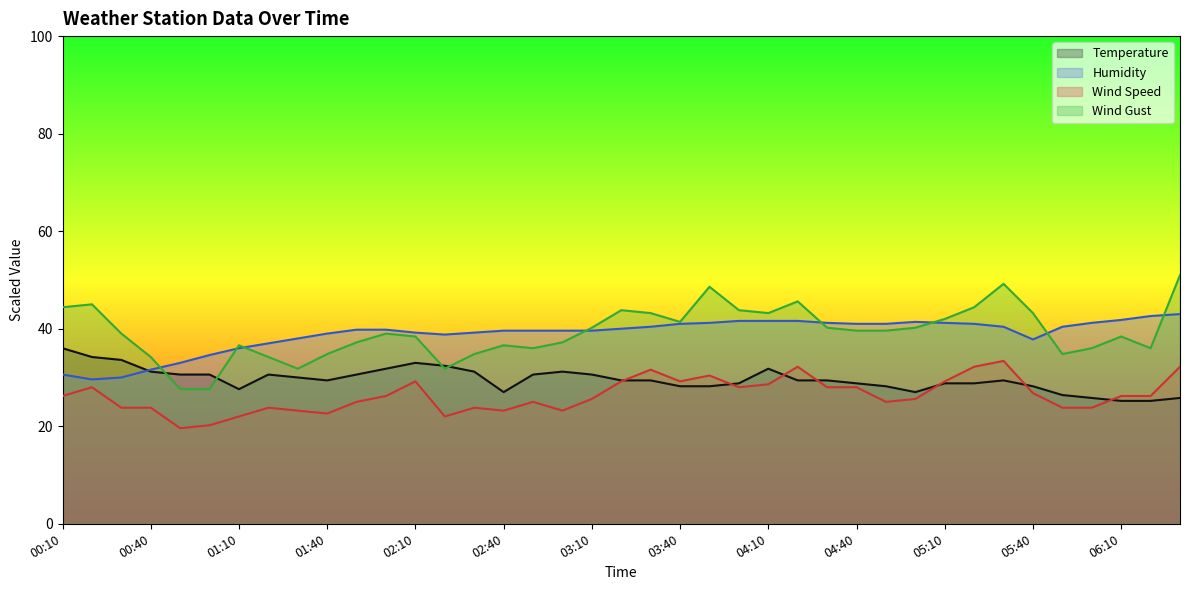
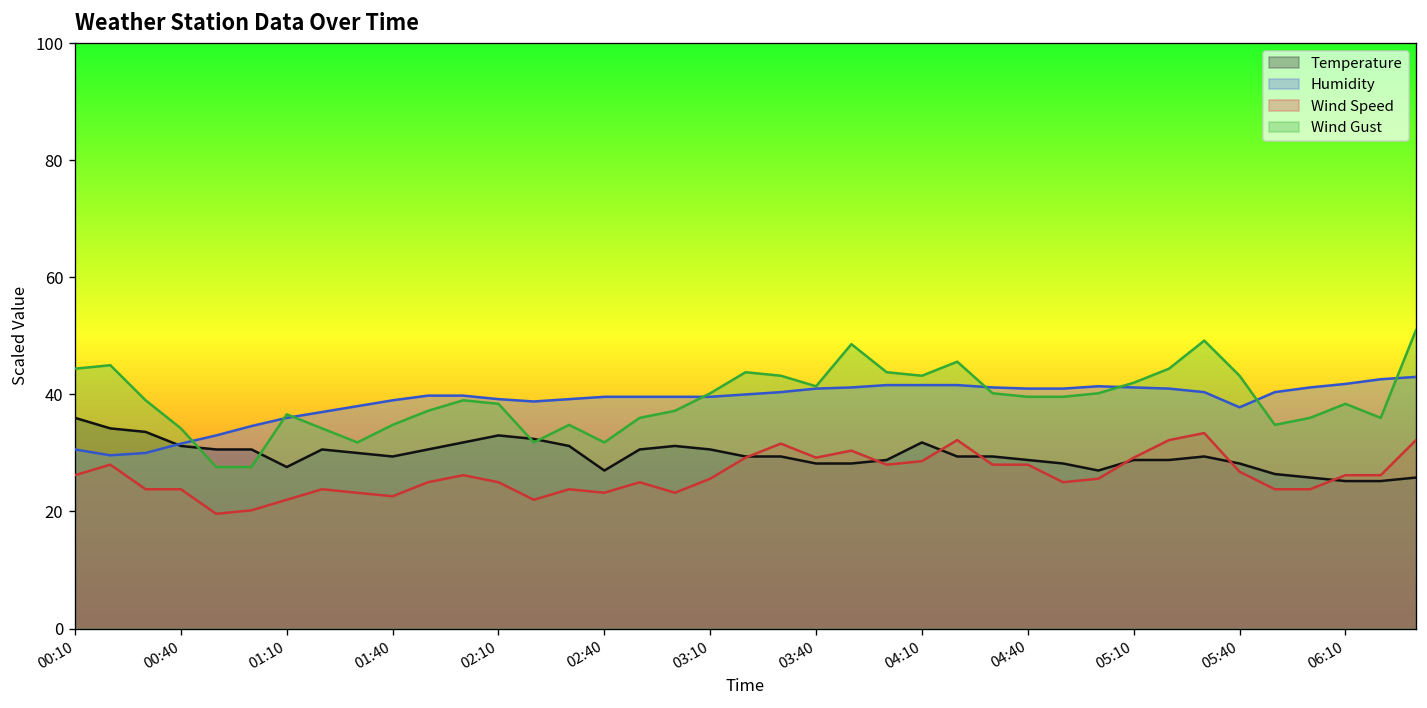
Wind Speed, 02:10: 29 -> 25
Wind Gust, 02:40: 37 -> 32
